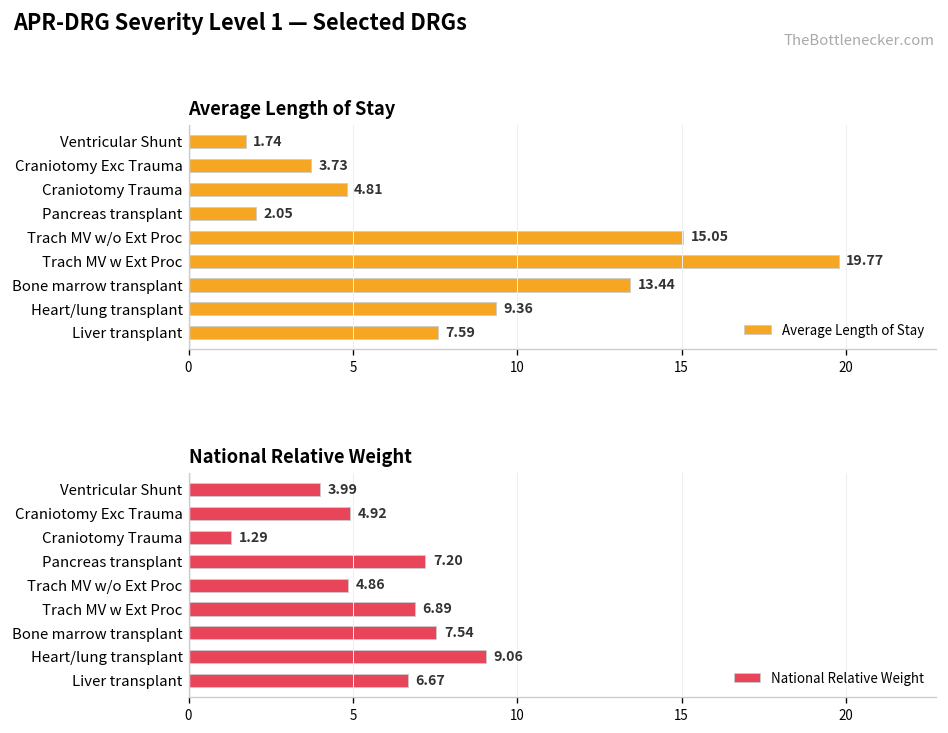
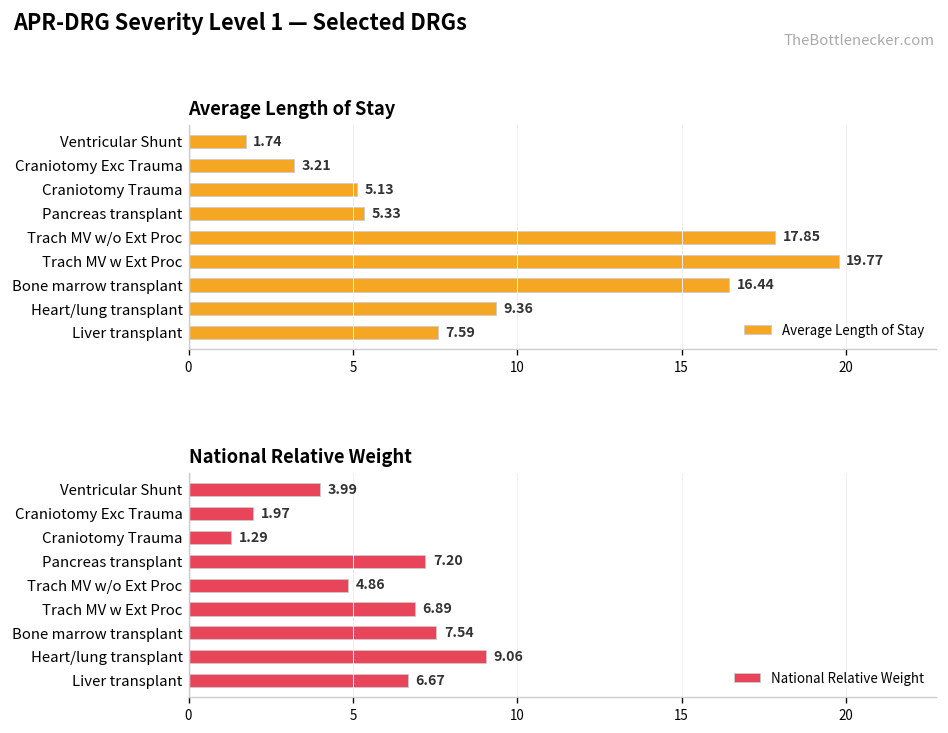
Average Length of Stay, Craniotomy Exc Trauma: 3.73 -> 3.21
Average Length of Stay, Craniotomy Trauma: 4.81 -> 5.13
Average Length of Stay, Pancreas transplant: 2.05 -> 5.33
Average Length of Stay, Trach MV w/o Ext Proc: 15.05 -> 17.85
Average Length of Stay, Bone marrow transplant: 13.44 -> 16.44
National Relative Weight, Craniotomy Exc Trauma: 4.92 -> 1.97
